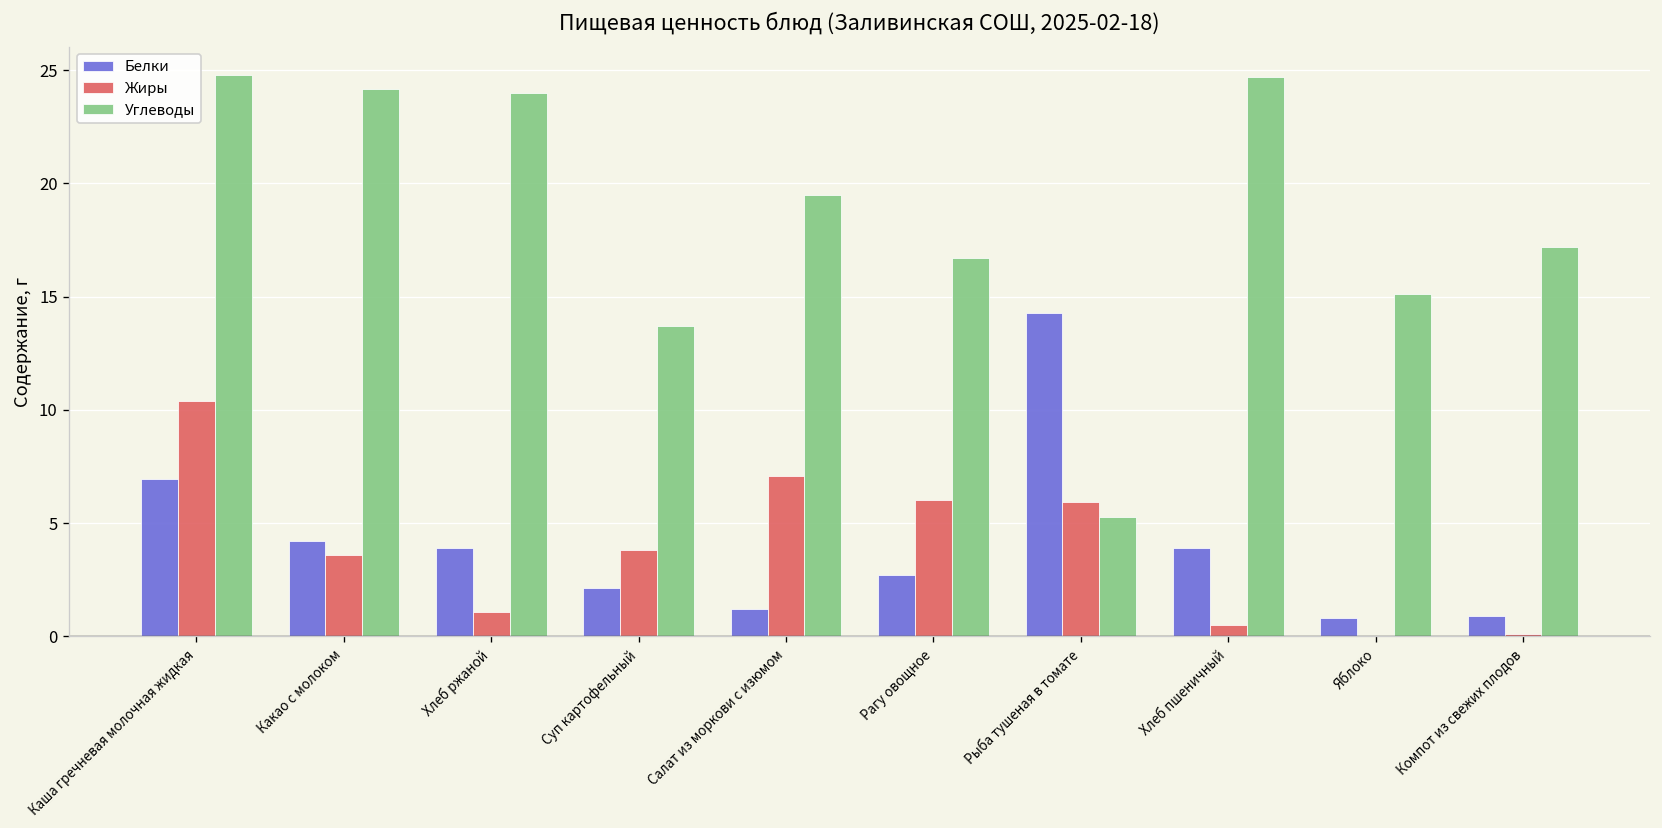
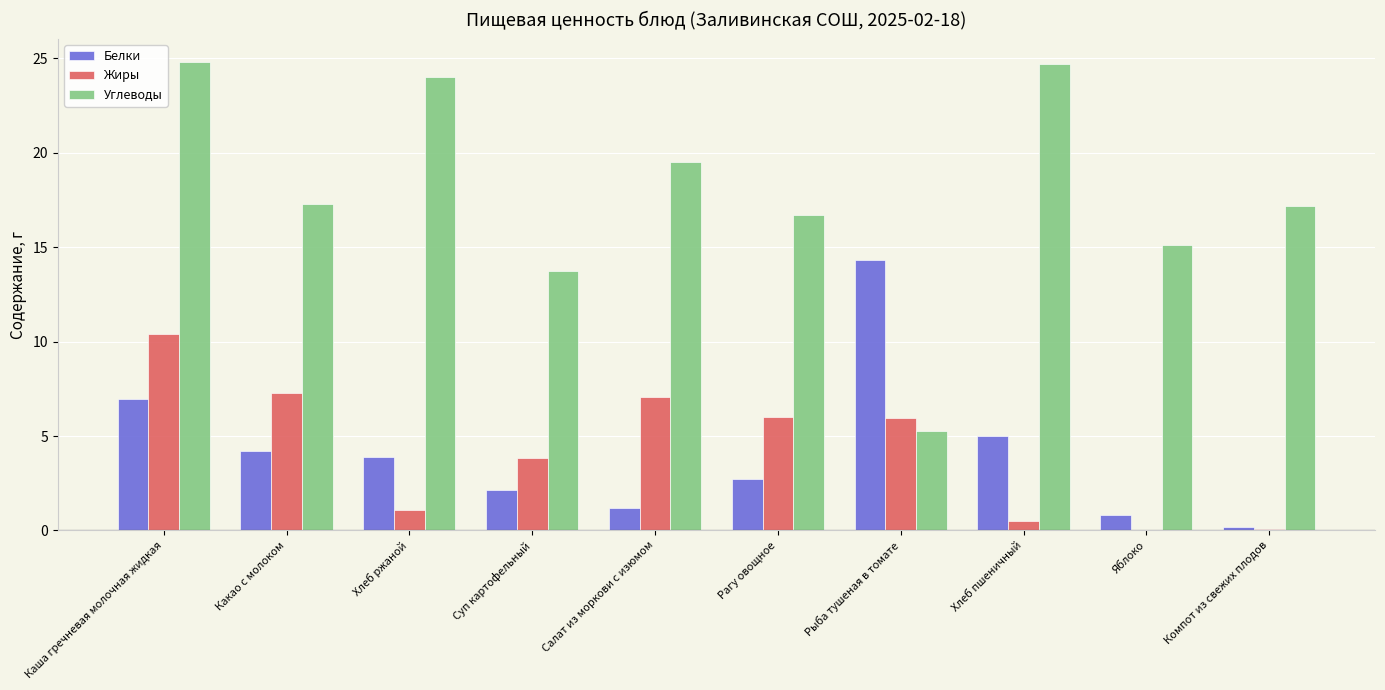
Жиры, Какао с молоком: 3.6 -> 7.3
Углеводы, Какао с молоком: 24.2 -> 17.3
Белки, Хлеб пшеничный: 3.9 -> 5.0
Белки, Компот из свежих плодов: 0.9 -> 0.2
